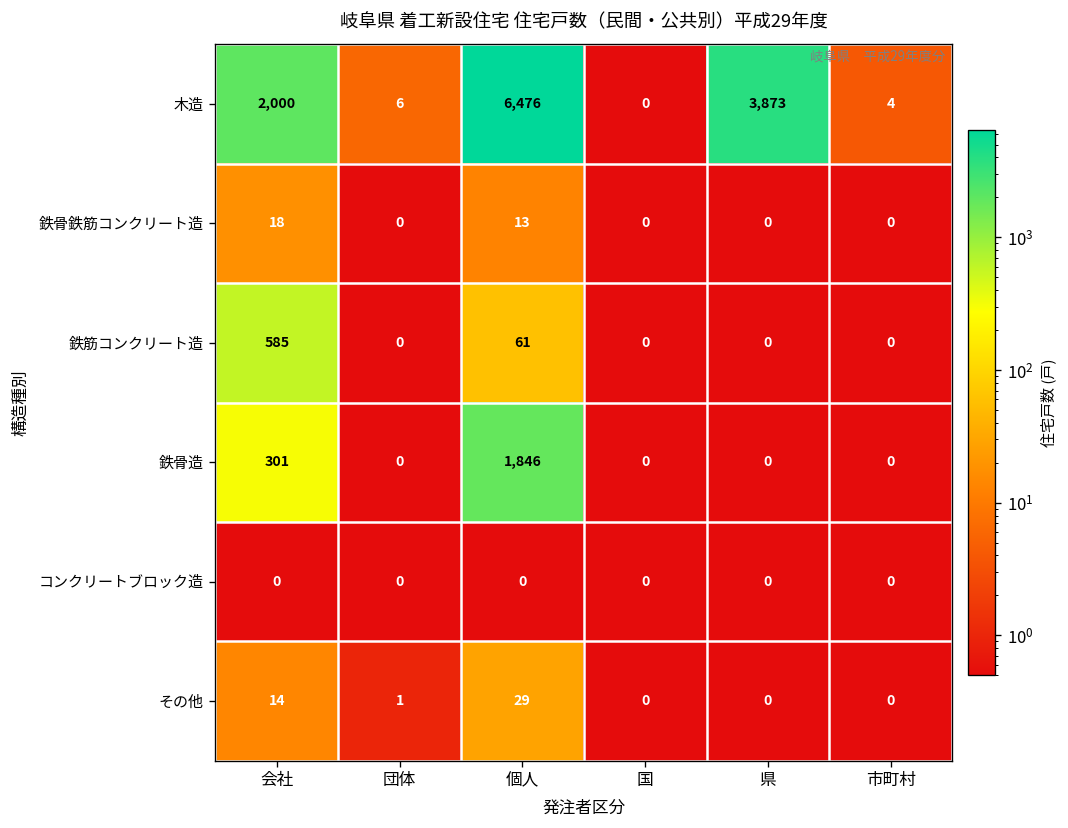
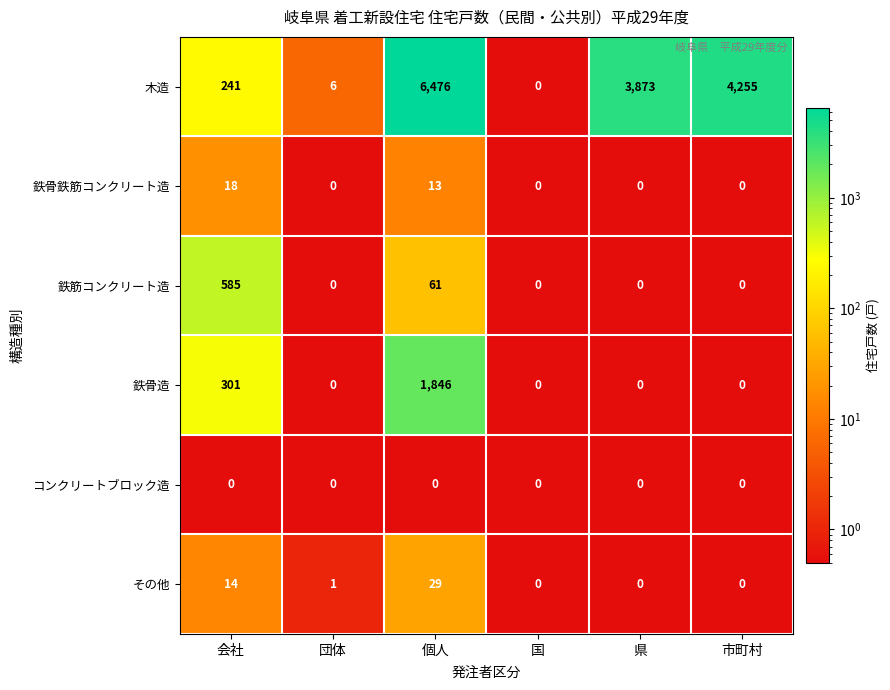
木造, 会社: 2,000 -> 241
木造, 市町村: 4 -> 4,255
